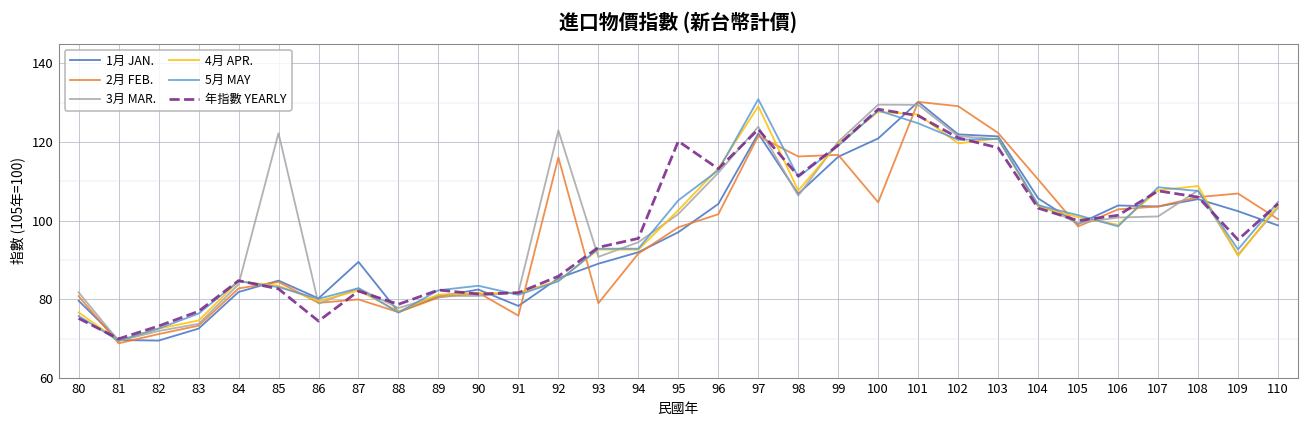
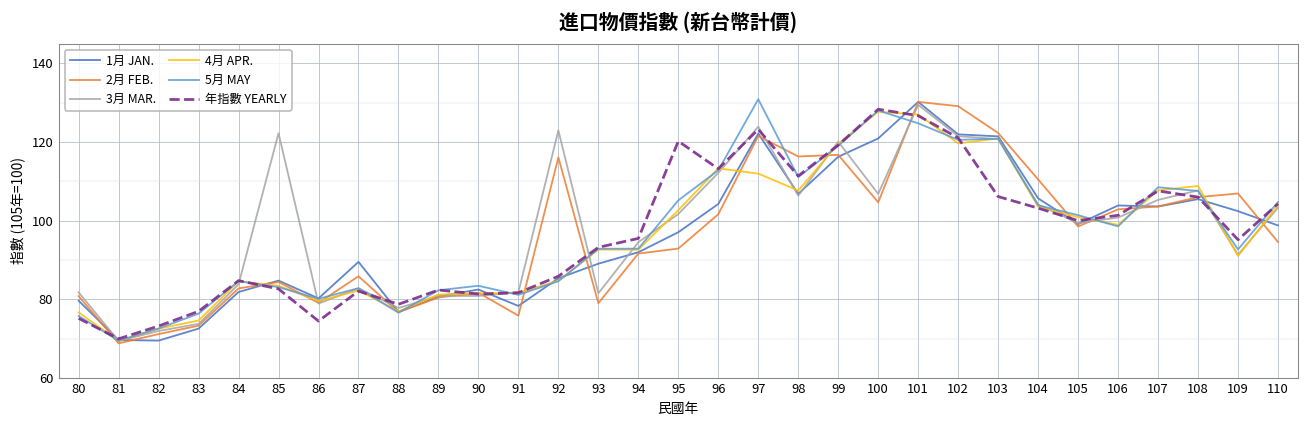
2月 FEB., 87: 80 -> 86
3月 MAR., 93: 91 -> 82
2月 FEB., 95: 98 -> 93
4月 APR., 97: 129 -> 112
3月 MAR., 100: 130 -> 107
年指數 YEARLY, 103: 119 -> 106
3月 MAR., 107: 101 -> 105
2月 FEB., 110: 100 -> 95
